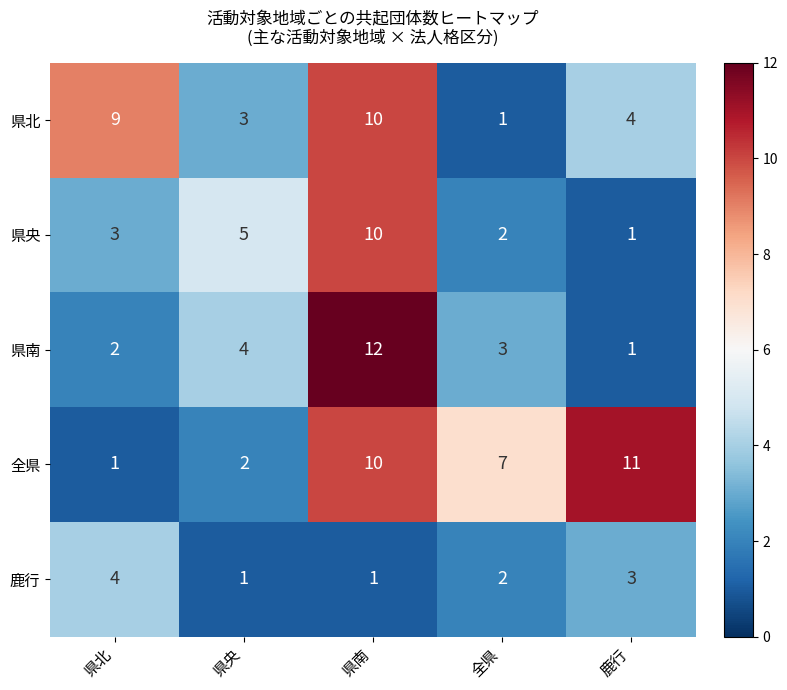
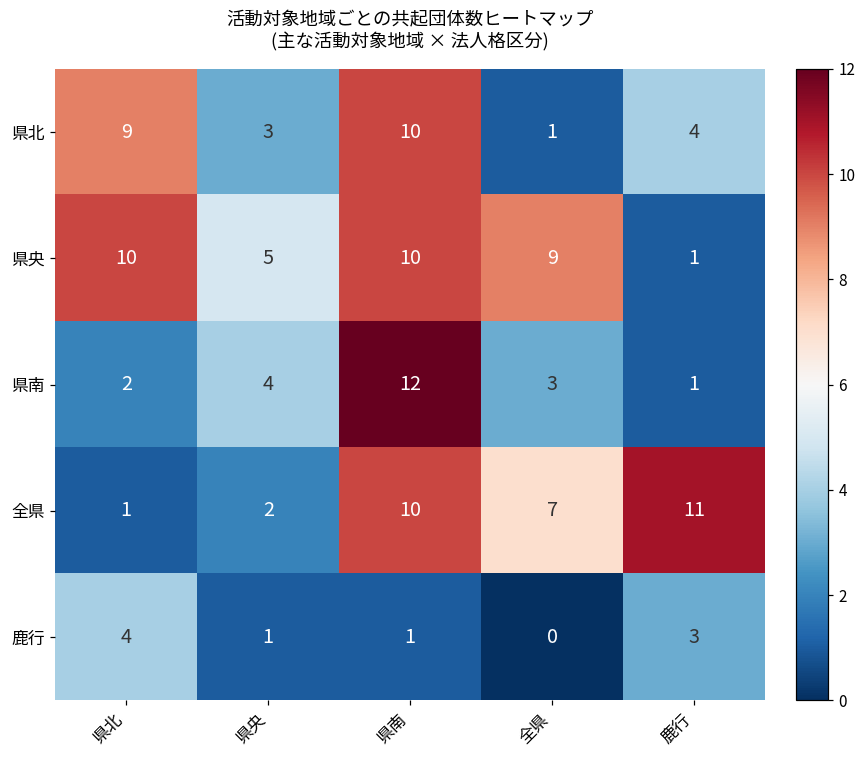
県央, 県北: 3 -> 10
県央, 全県: 2 -> 9
鹿行, 全県: 2 -> 0
